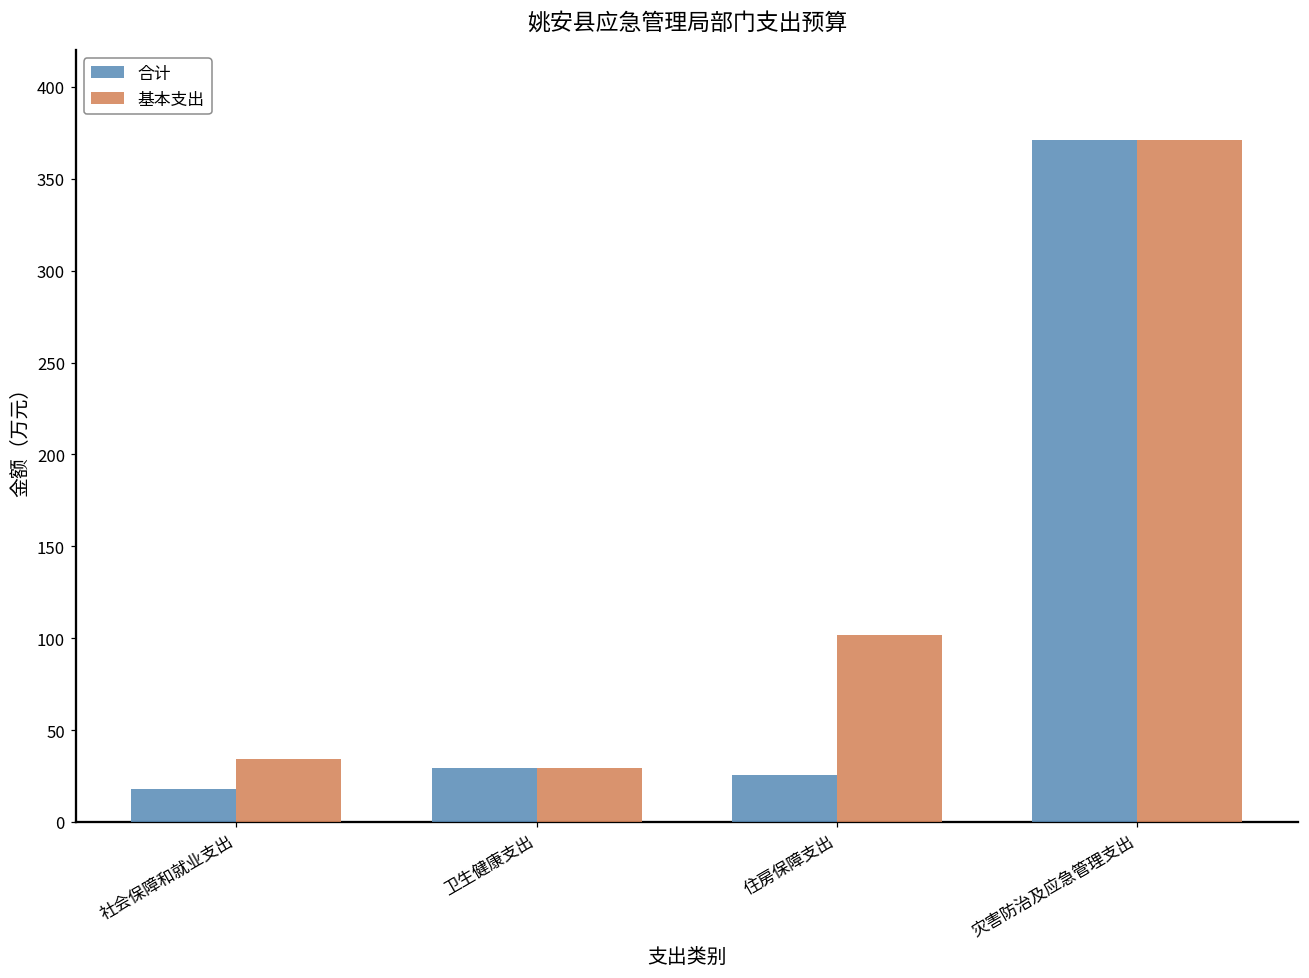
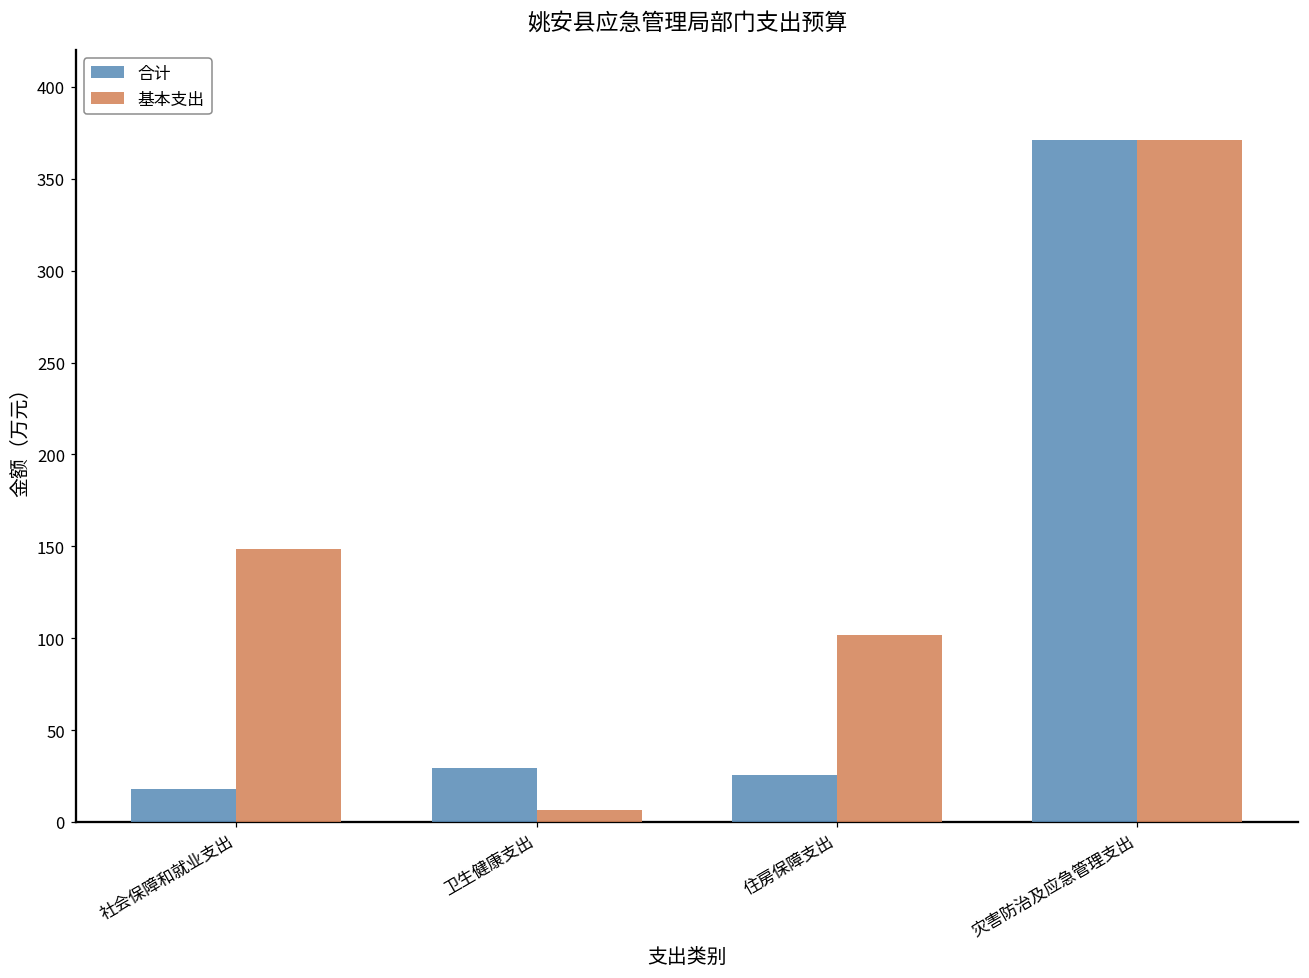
基本支出, 社会保障和就业支出: 34 -> 149
基本支出, 卫生健康支出: 29 -> 6
